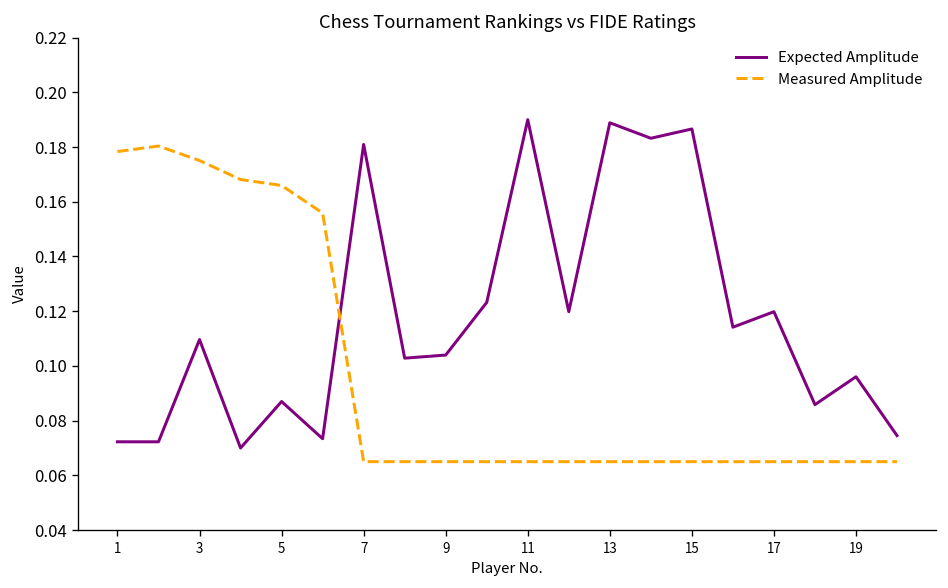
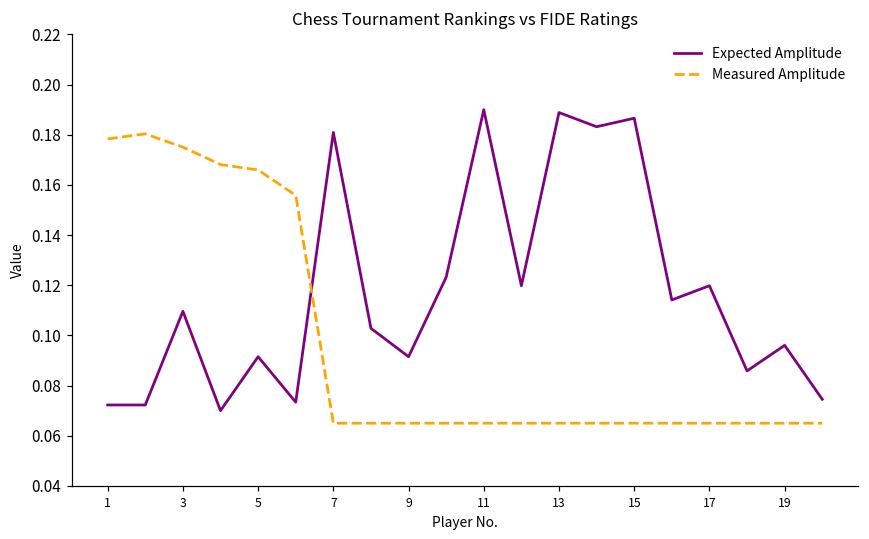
Expected Amplitude, 5: 0.087 -> 0.092
Expected Amplitude, 9: 0.104 -> 0.092
